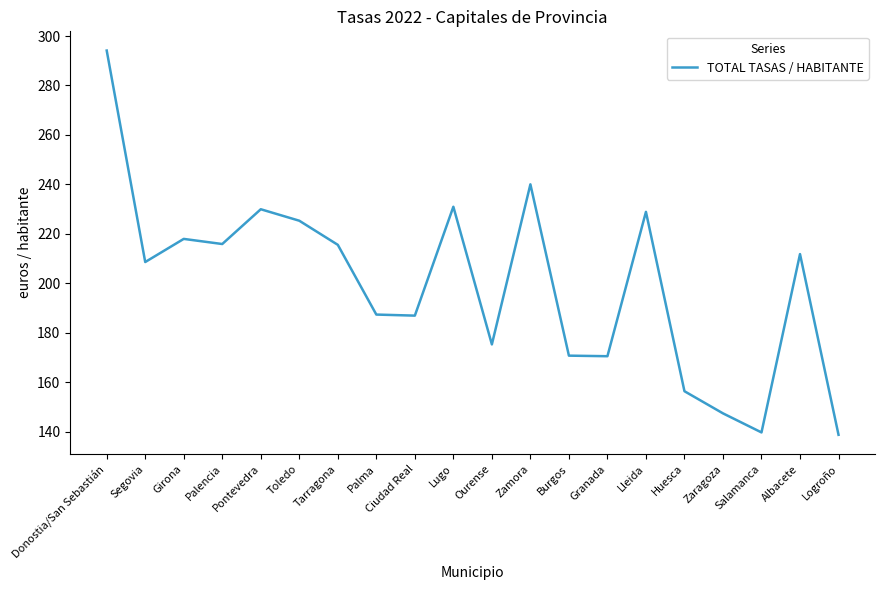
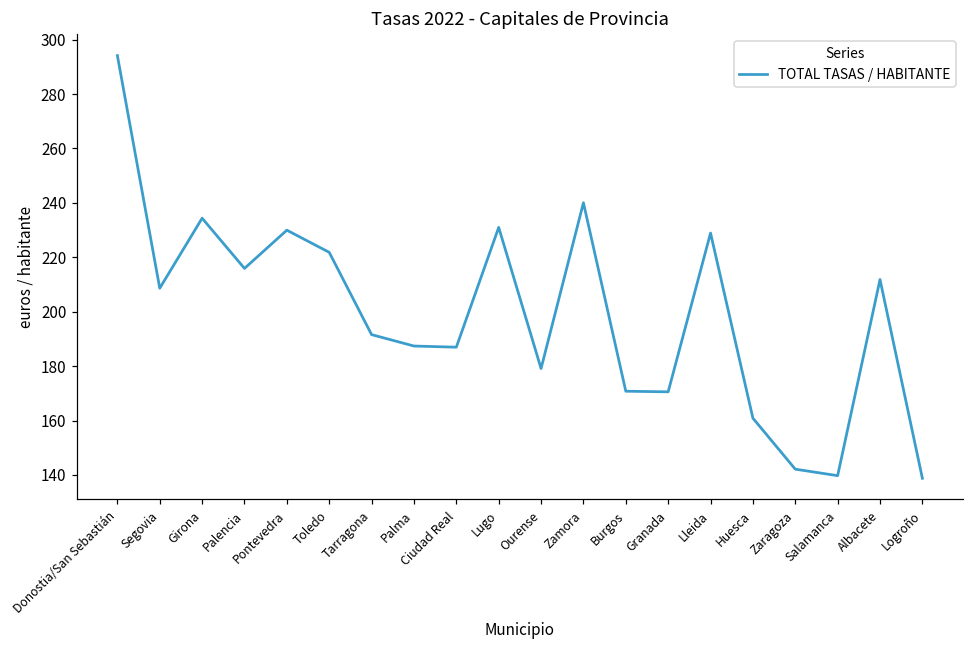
Girona: 218 -> 234
Toledo: 225 -> 222
Tarragona: 216 -> 192
Ourense: 175 -> 179
Huesca: 156 -> 161
Zaragoza: 147 -> 142
